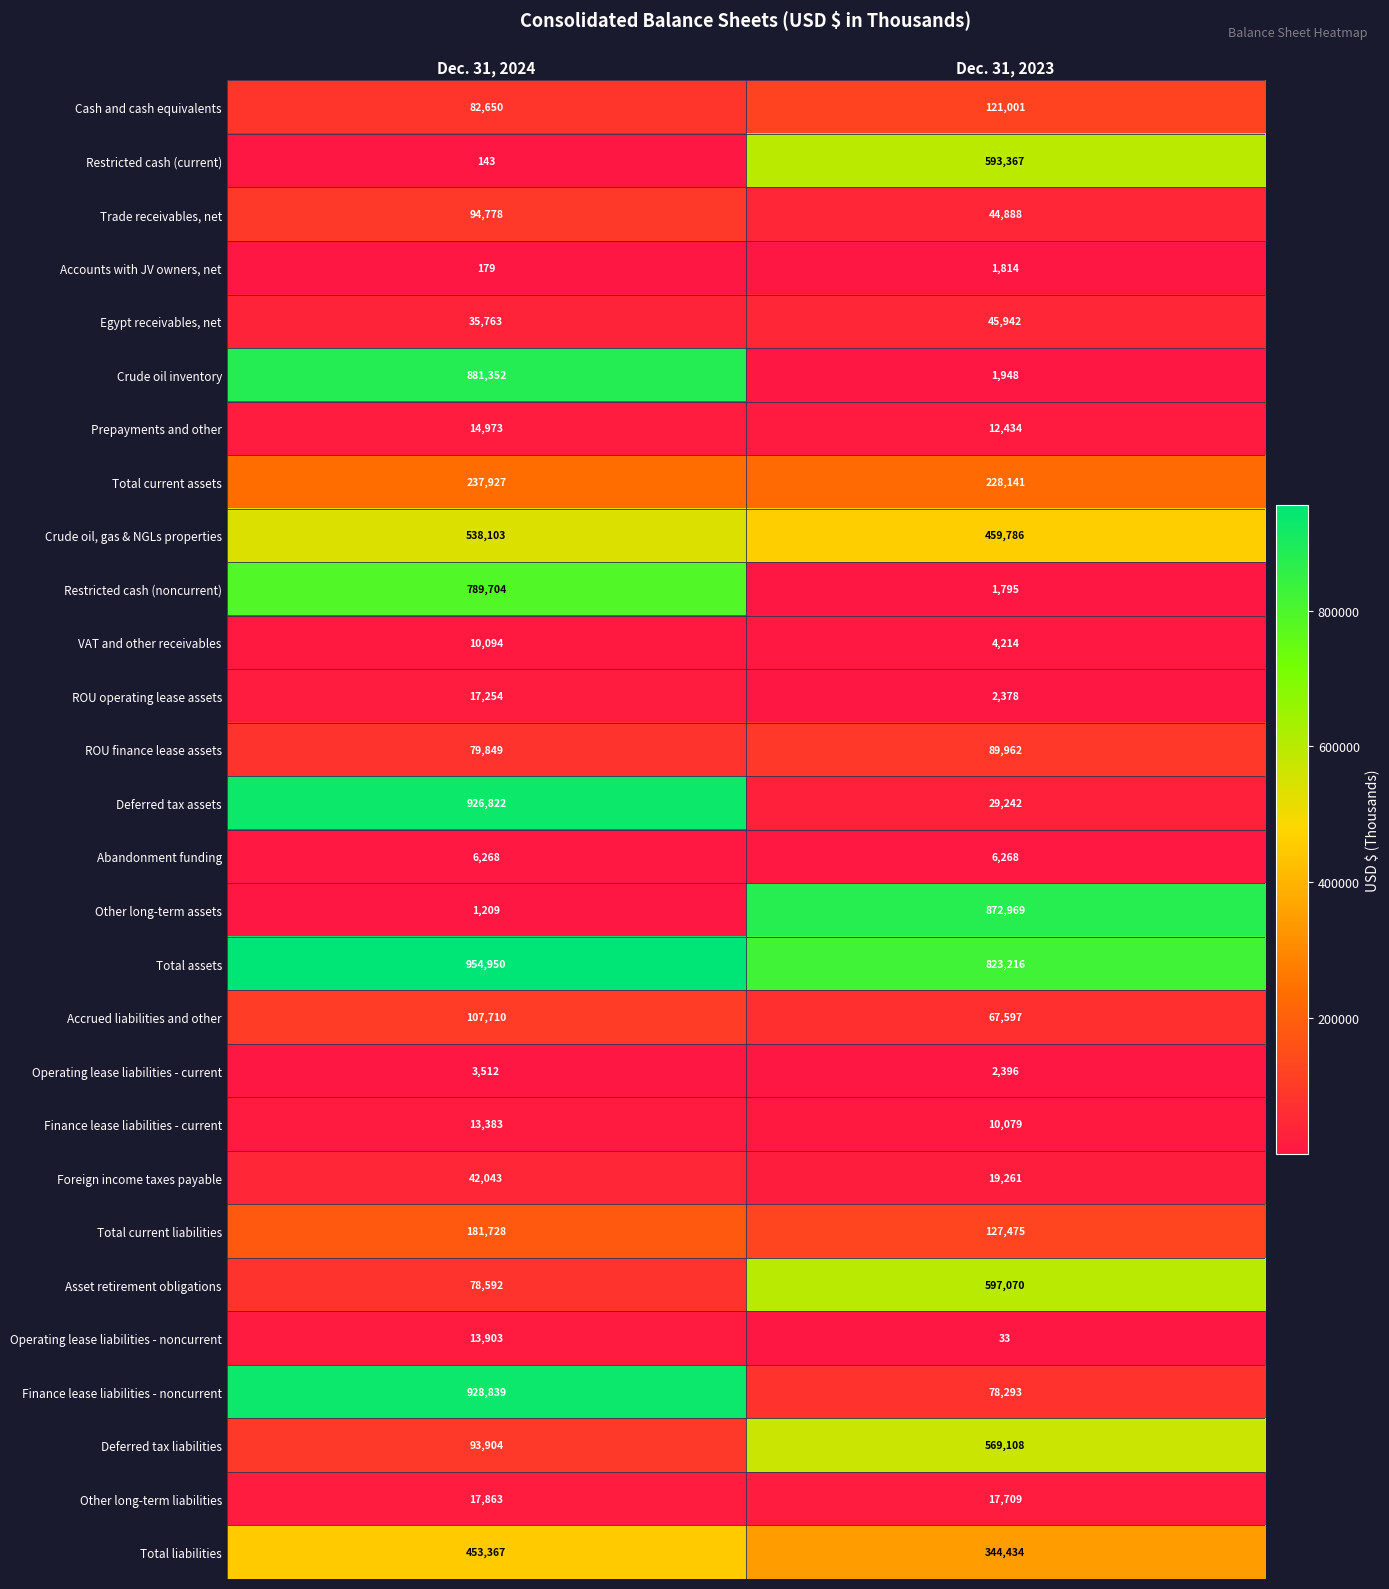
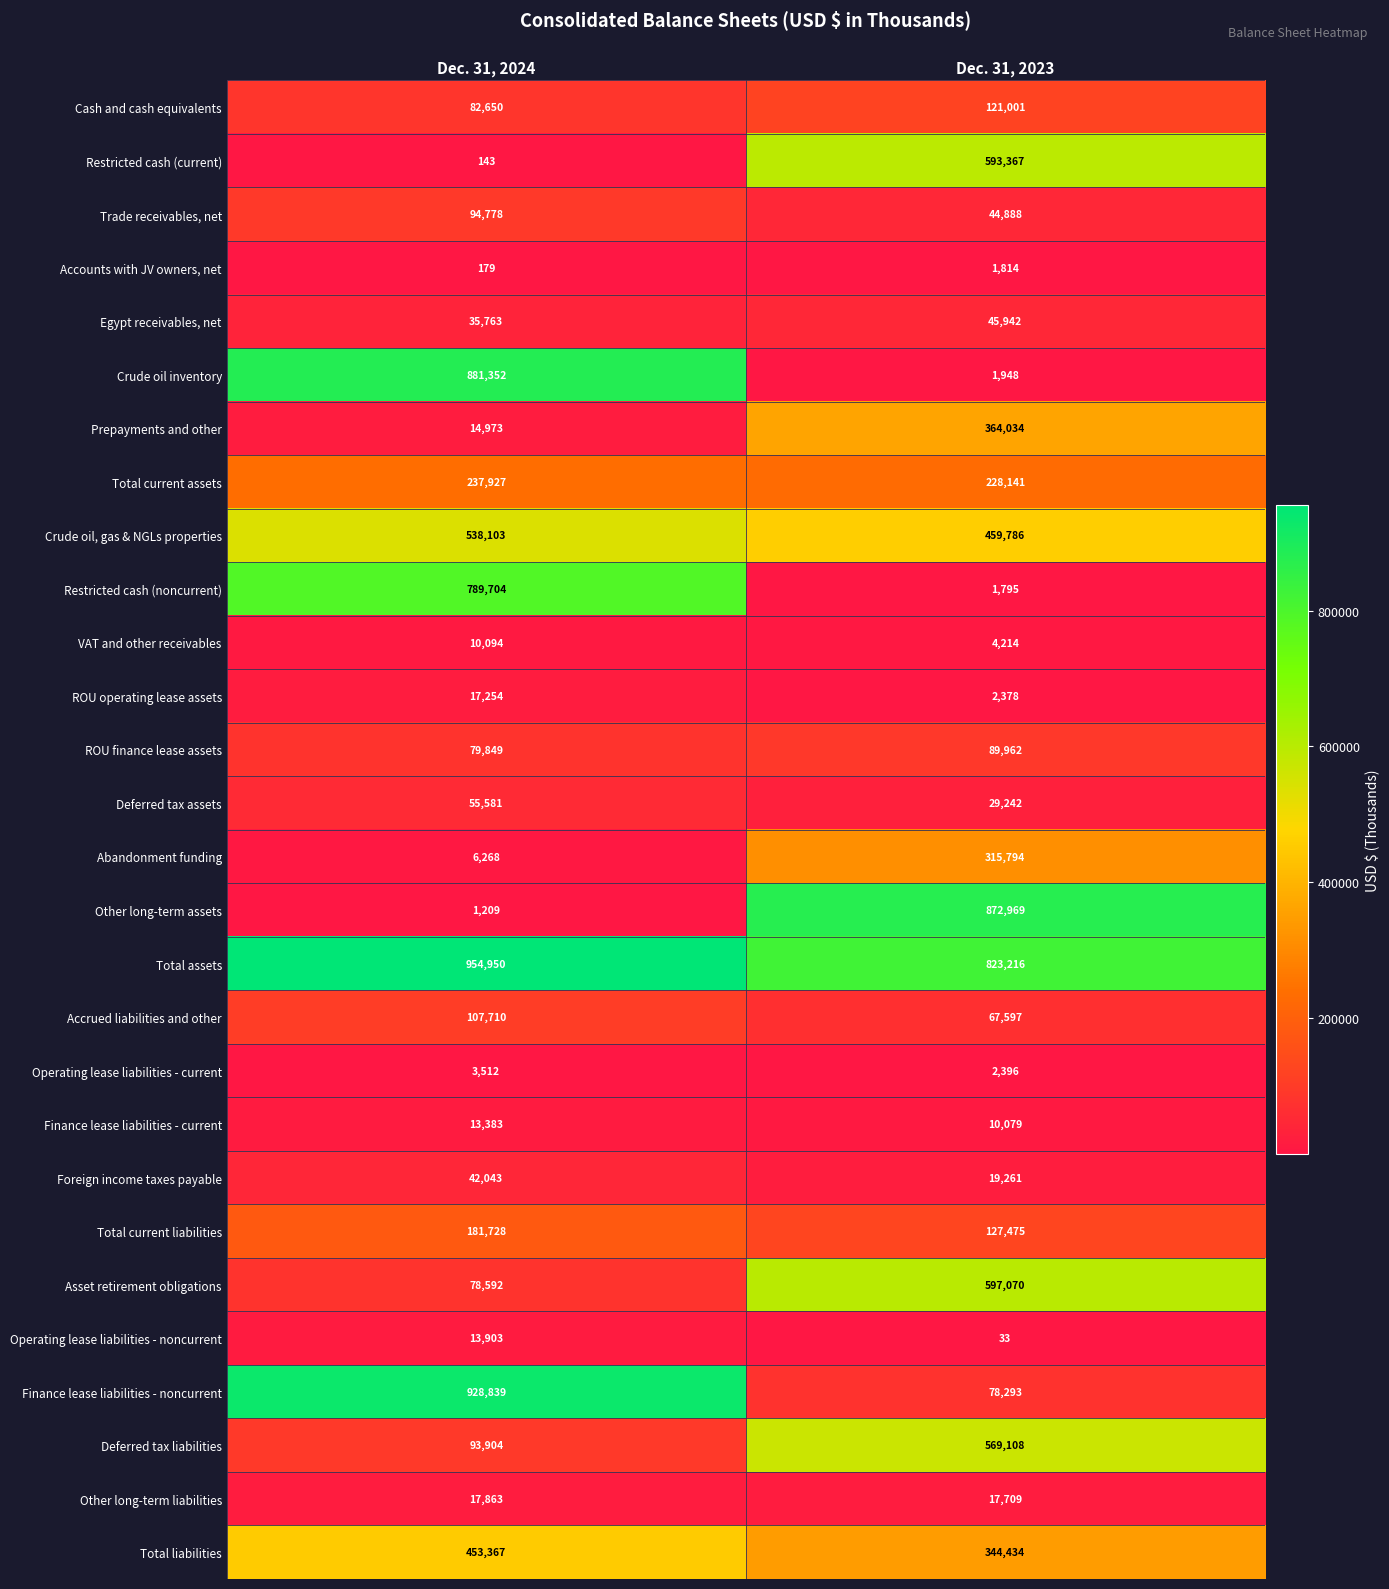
Prepayments and other, Dec. 31, 2023: 12,434 -> 364,034
Deferred tax assets, Dec. 31, 2024: 926,822 -> 55,581
Abandonment funding, Dec. 31, 2023: 6,268 -> 315,794
